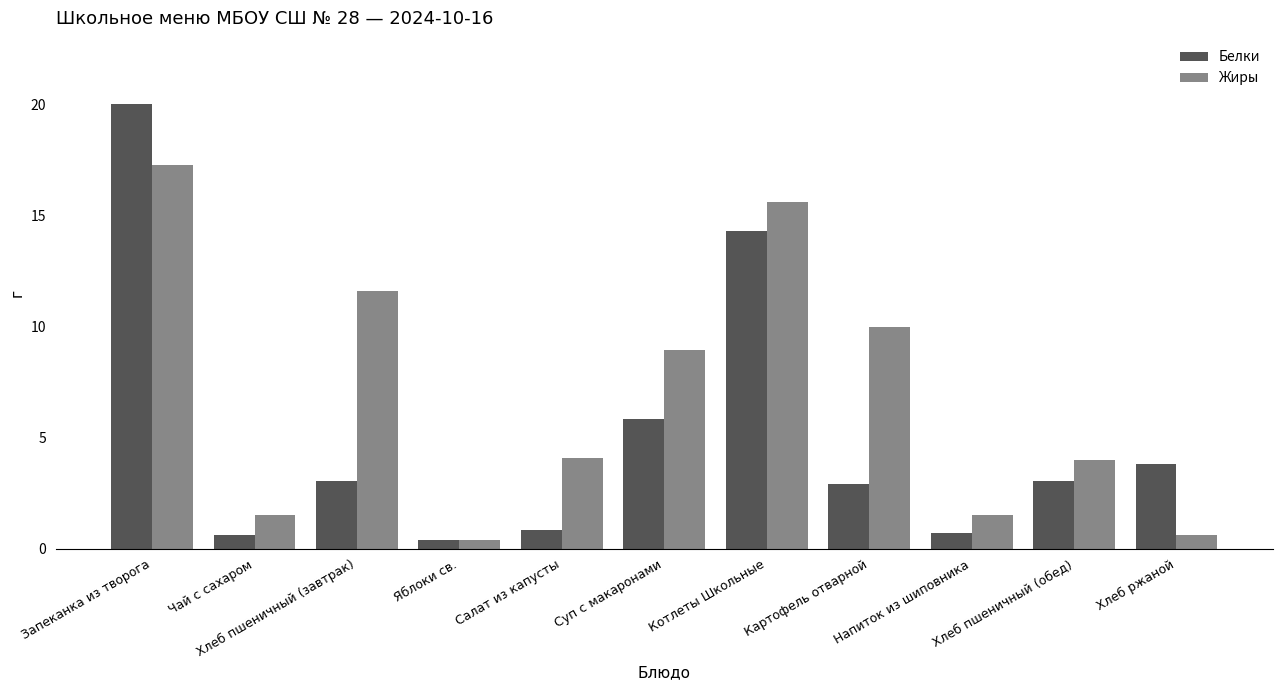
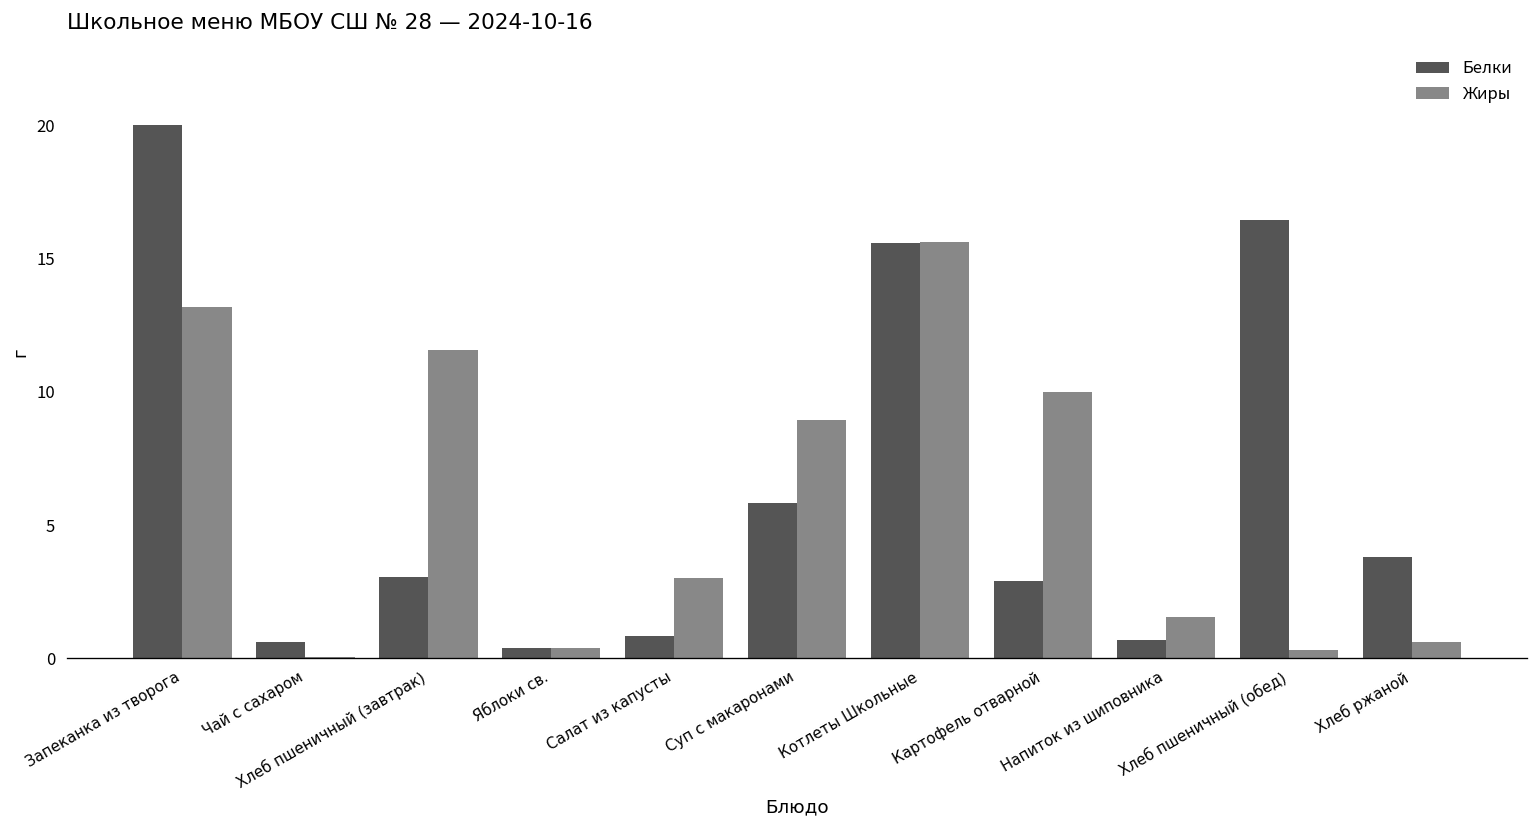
Жиры, Запеканка из творога: 17.3 -> 13.2
Жиры, Чай с сахаром: 1.5 -> 0.1
Жиры, Салат из капусты: 4.1 -> 3.0
Белки, Котлеты Школьные: 14.3 -> 15.6
Белки, Хлеб пшеничный (обед): 3.0 -> 16.5
Жиры, Хлеб пшеничный (обед): 4.0 -> 0.3
